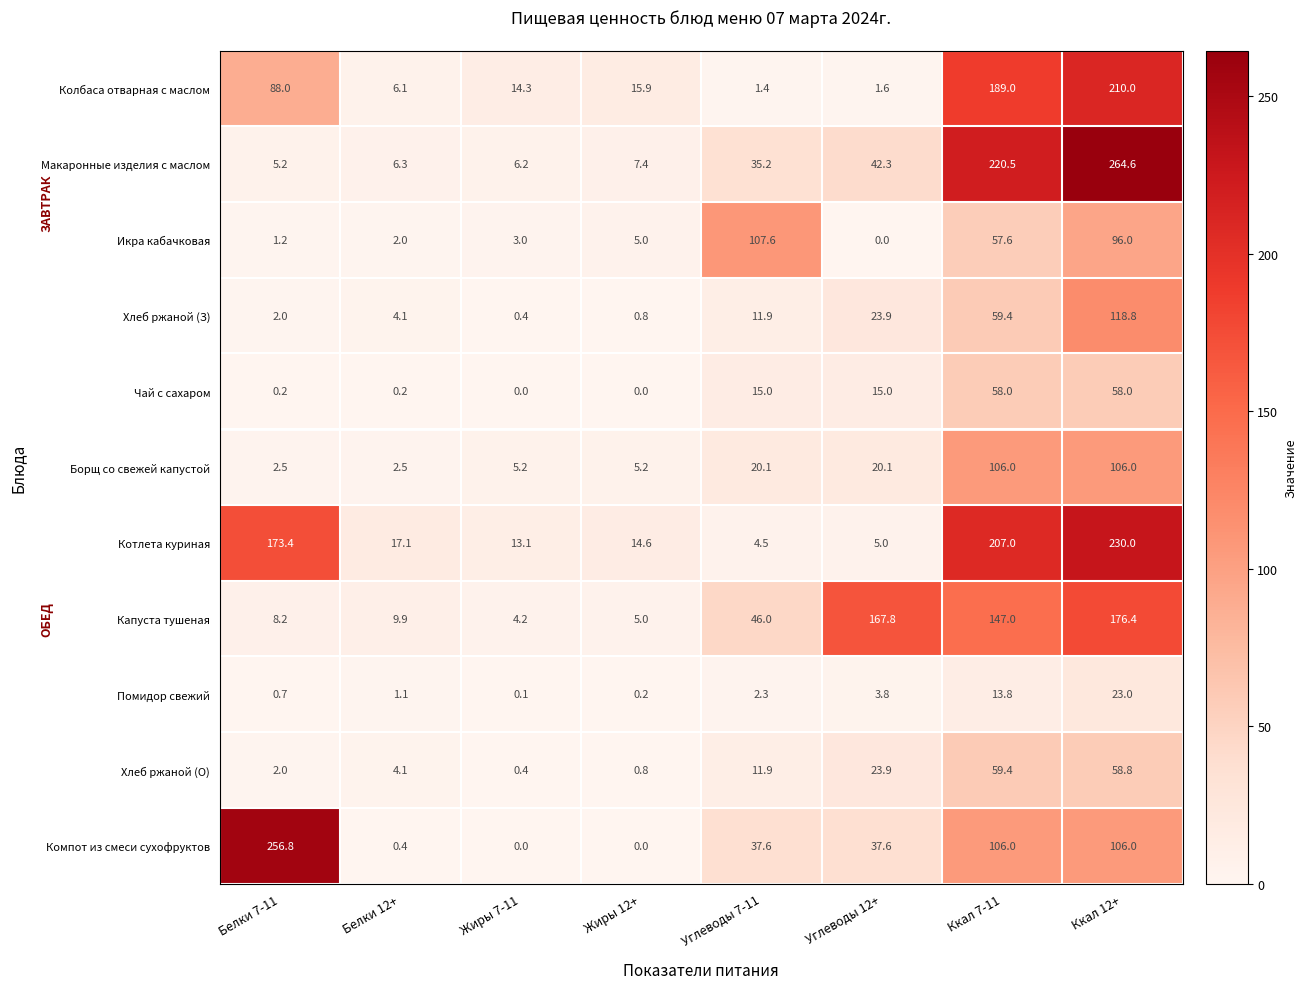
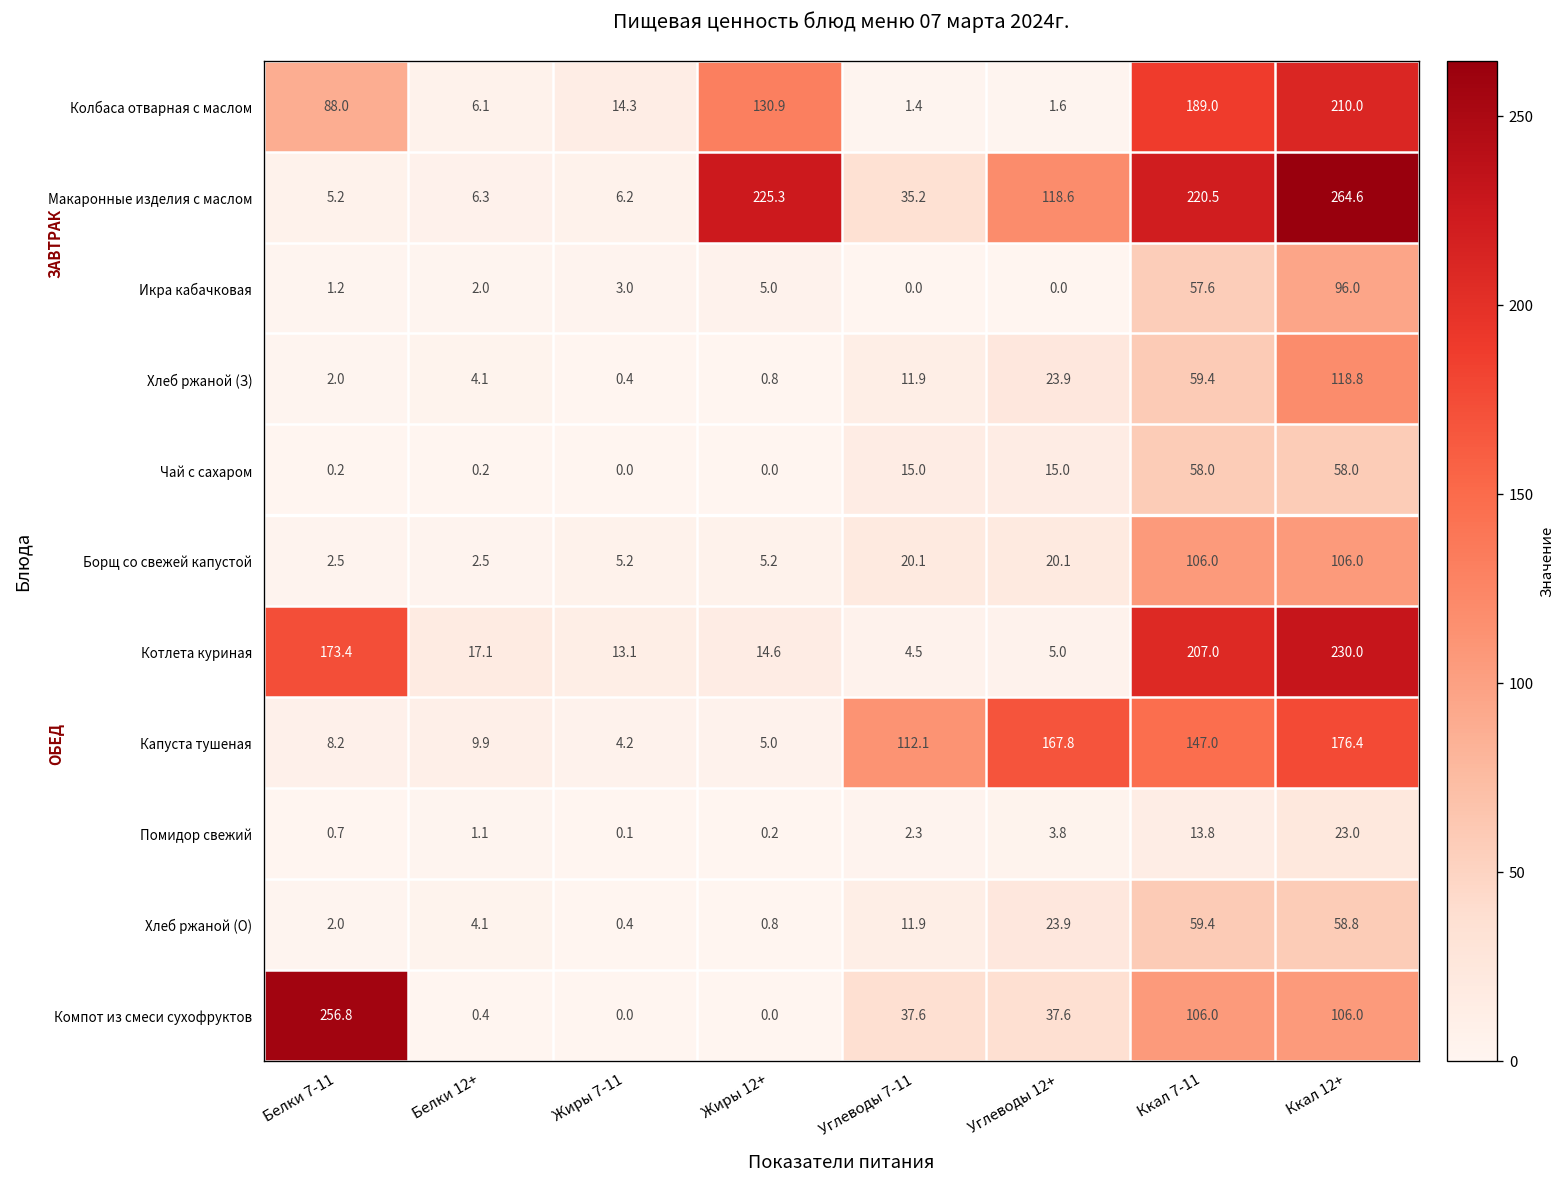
Колбаса отварная с маслом, Жиры 12+: 15.9 -> 130.9
Макаронные изделия с маслом, Жиры 12+: 7.4 -> 225.3
Макаронные изделия с маслом, Углеводы 12+: 42.3 -> 118.6
Икра кабачковая, Углеводы 7-11: 107.6 -> 0.0
Капуста тушеная, Углеводы 7-11: 46.0 -> 112.1
